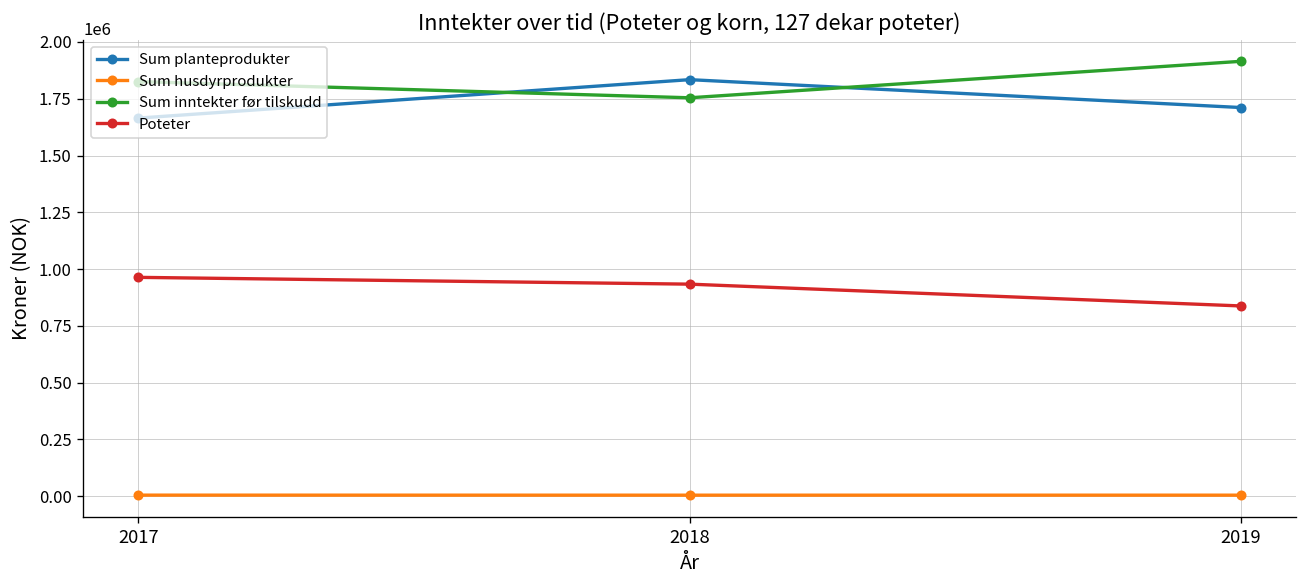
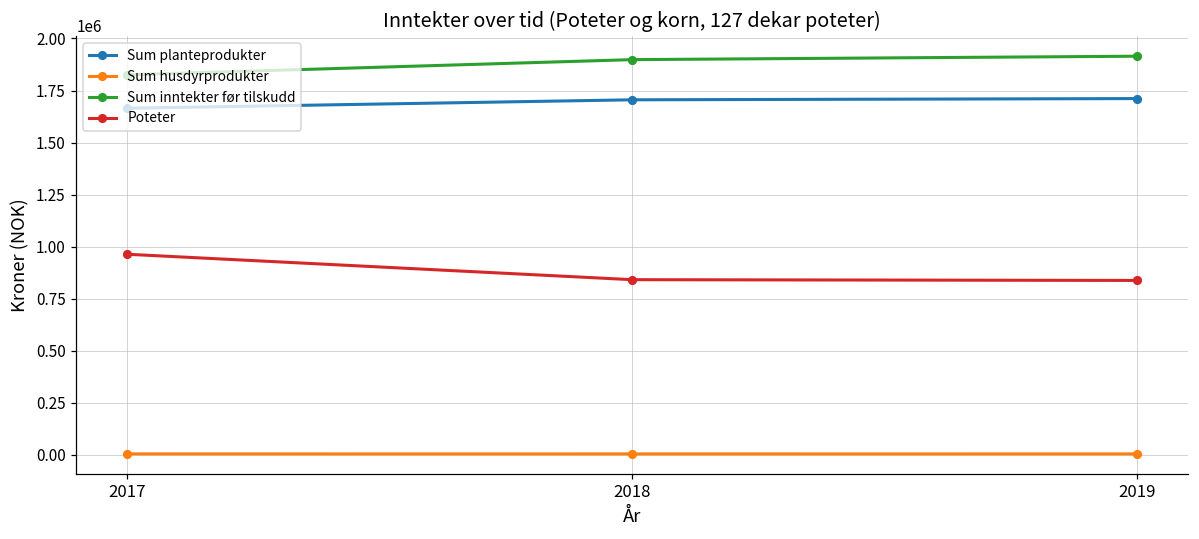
Sum planteprodukter, 2018: 1830000 -> 1710000
Sum inntekter før tilskudd, 2018: 1750000 -> 1900000
Poteter, 2018: 930000 -> 840000
